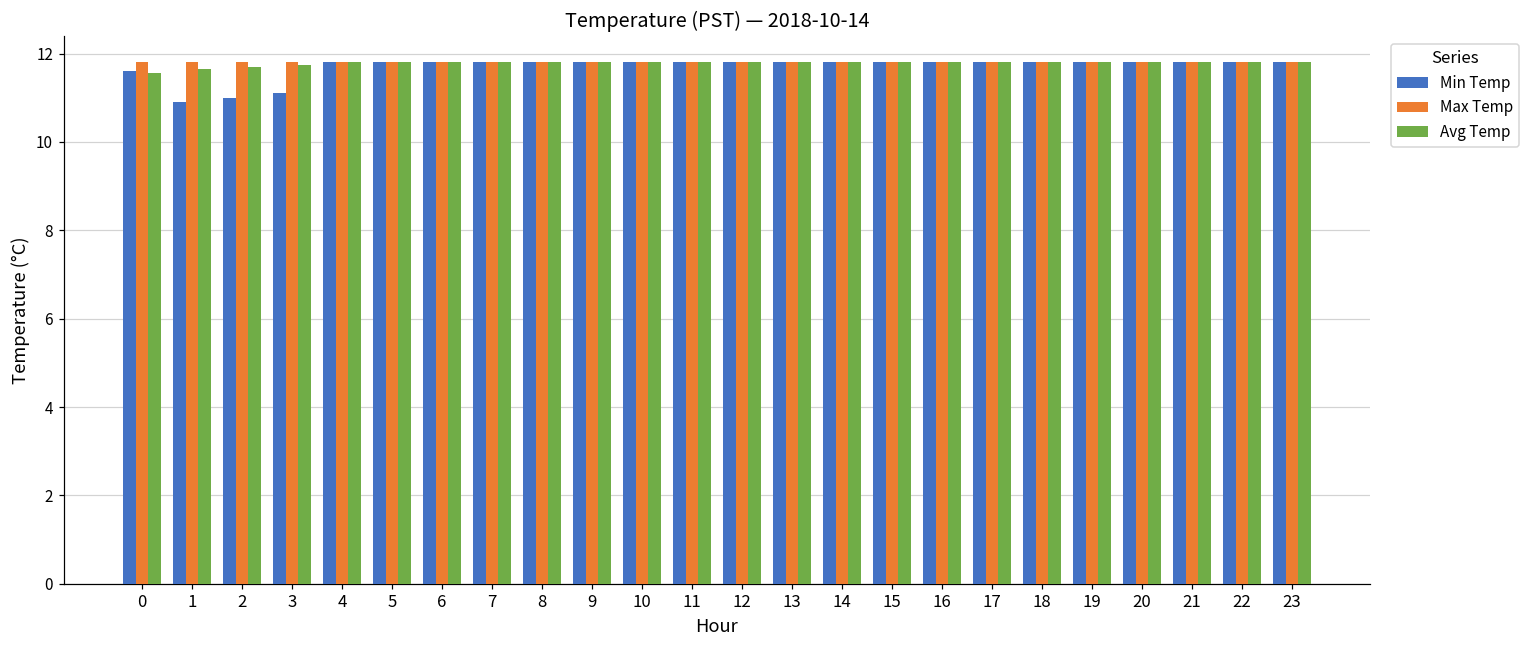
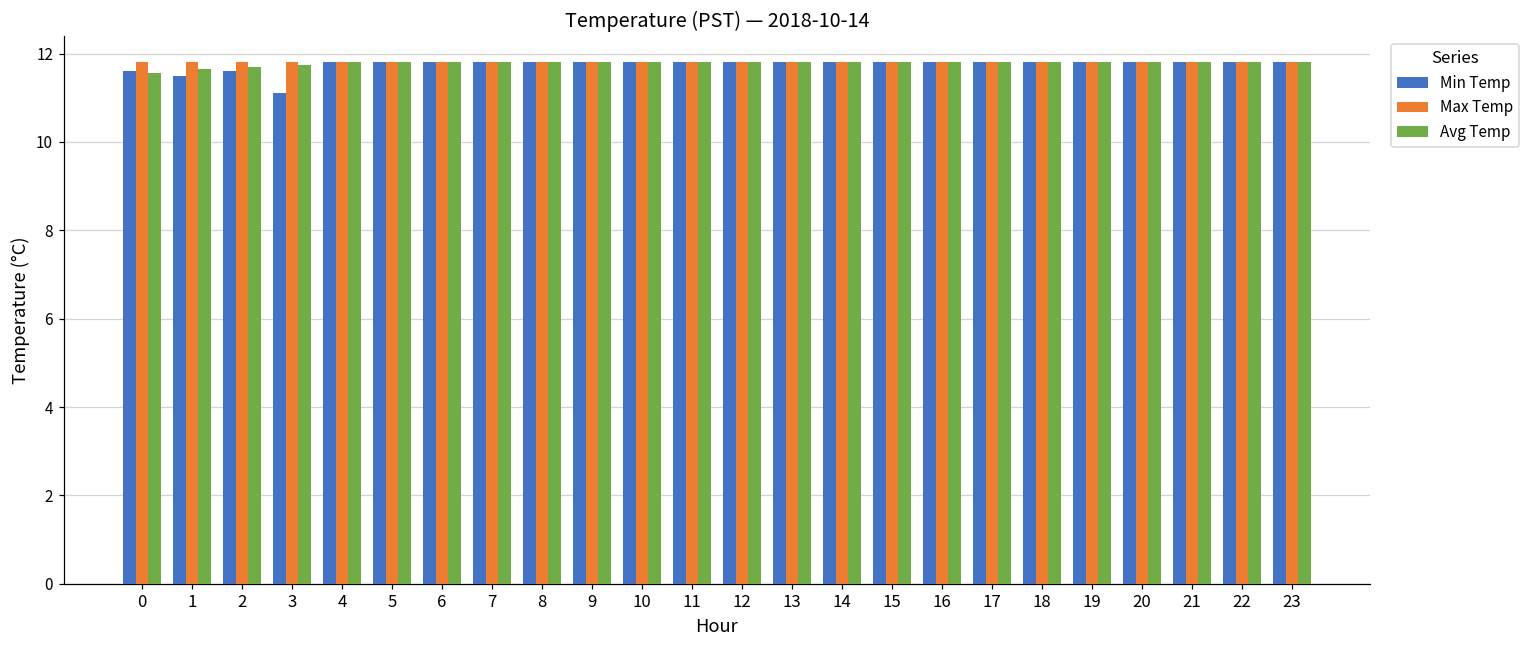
Min Temp, 1: 10.9 -> 11.5
Min Temp, 2: 11.0 -> 11.6
